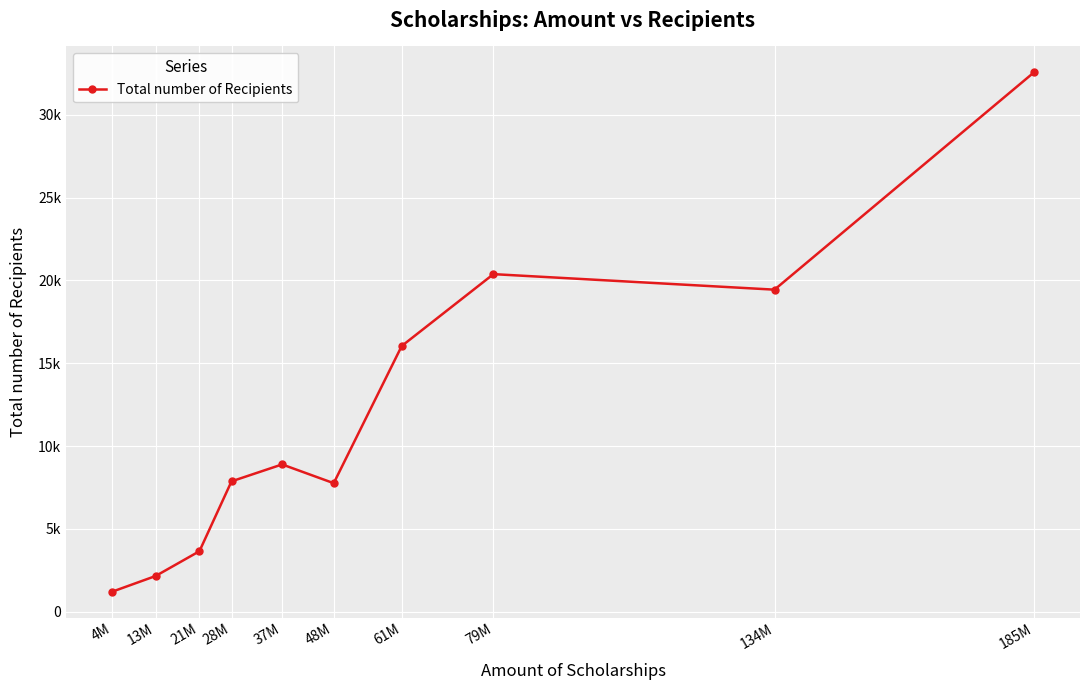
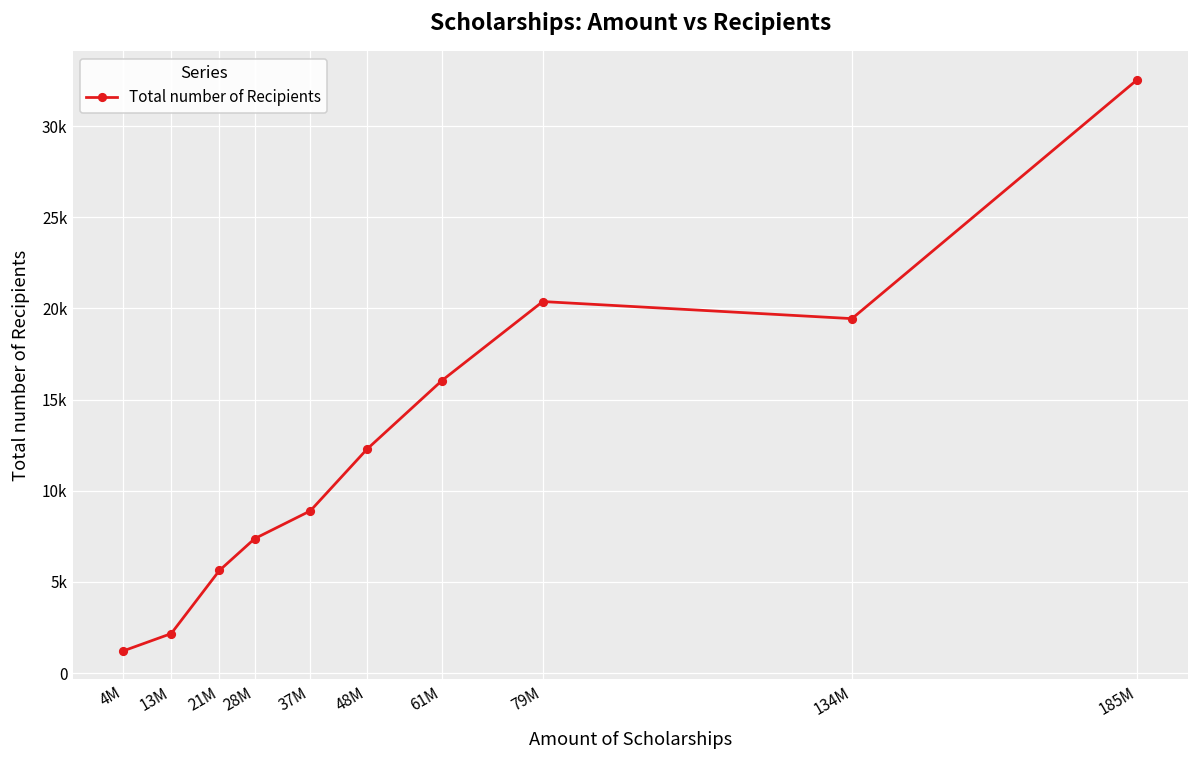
21M: 3700 -> 5600
28M: 7900 -> 7400
48M: 7800 -> 12300
